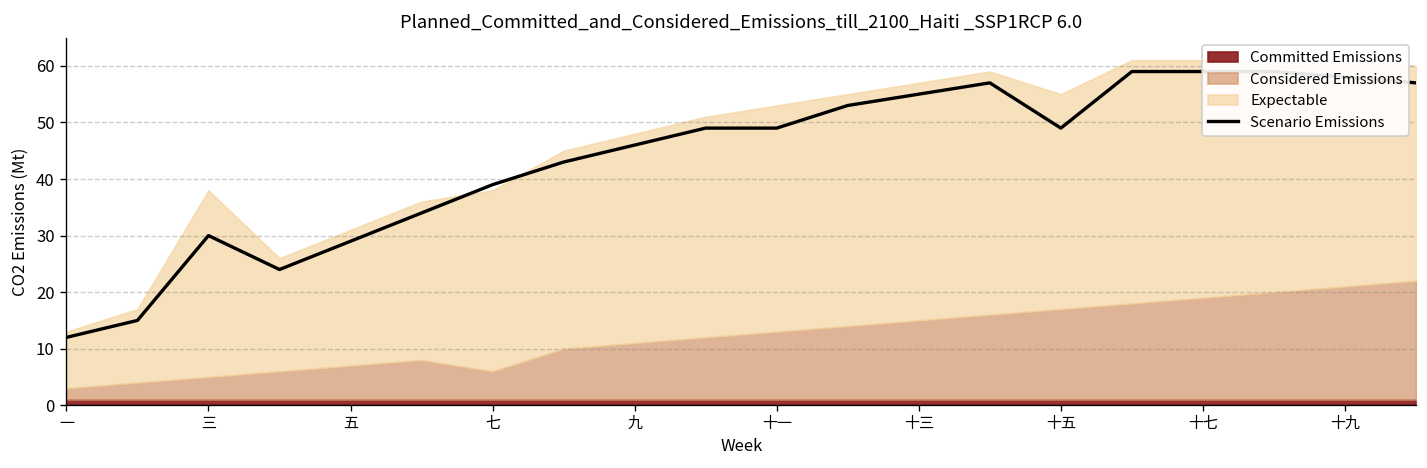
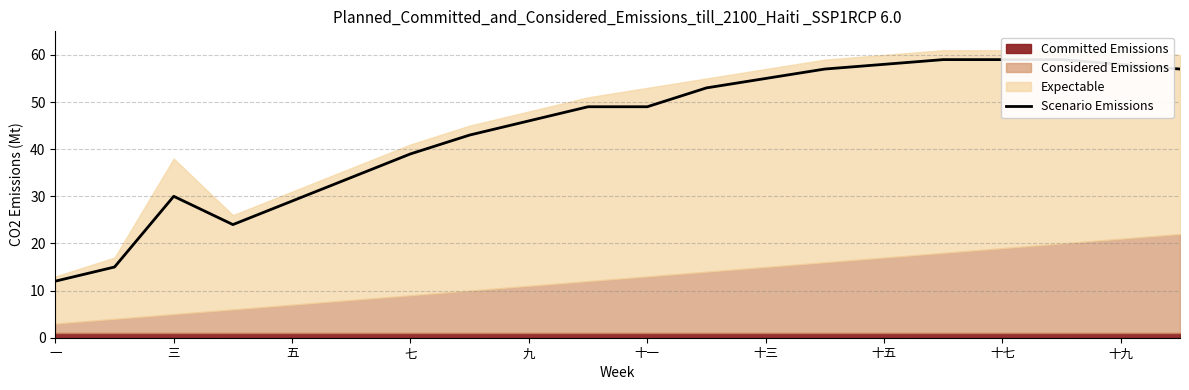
Considered Emissions, 七: 5 -> 8
Scenario Emissions, 十五: 49 -> 58
Expectable, 十五: 38 -> 43
